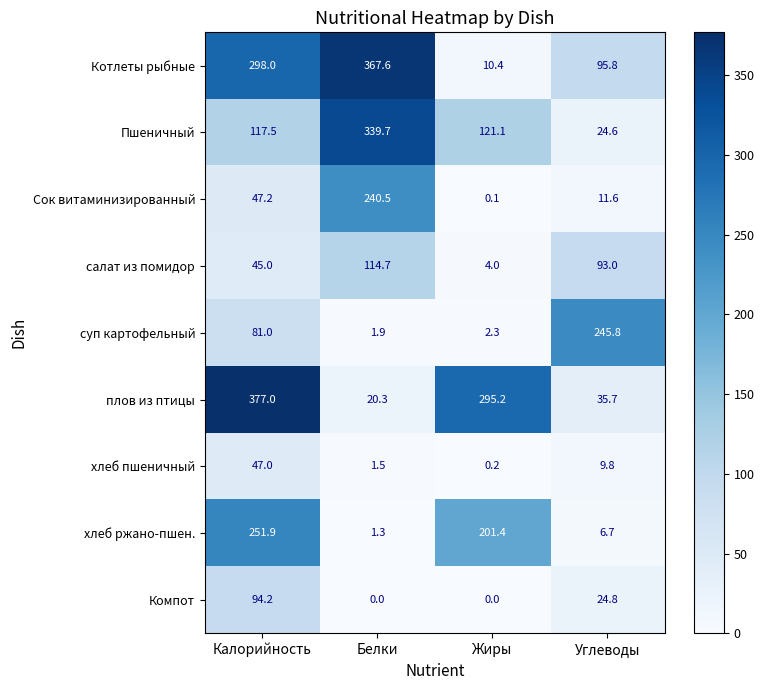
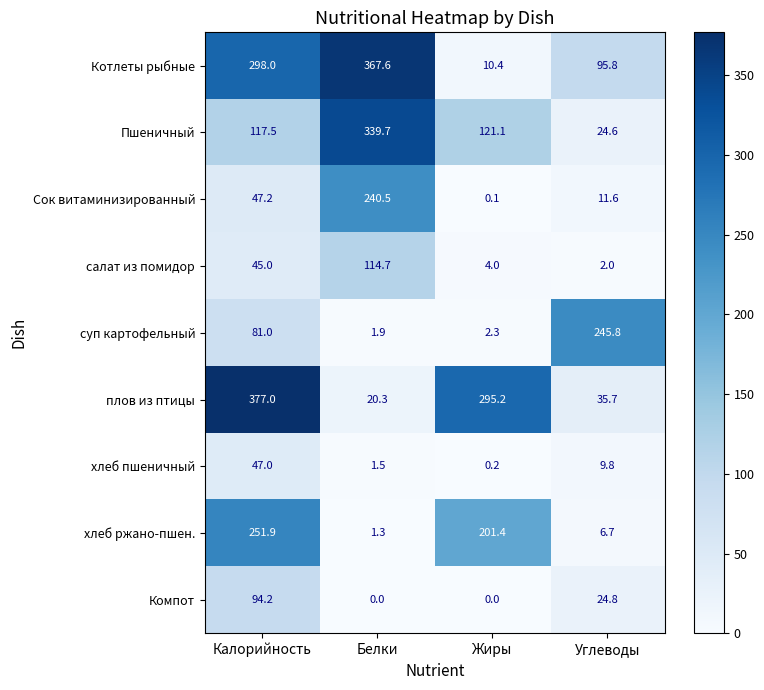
салат из помидор, Углеводы: 93.0 -> 2.0
